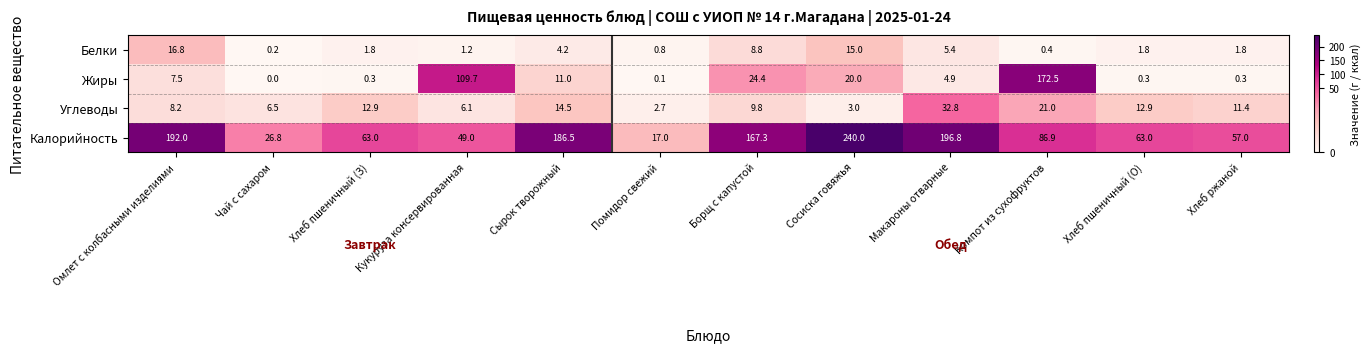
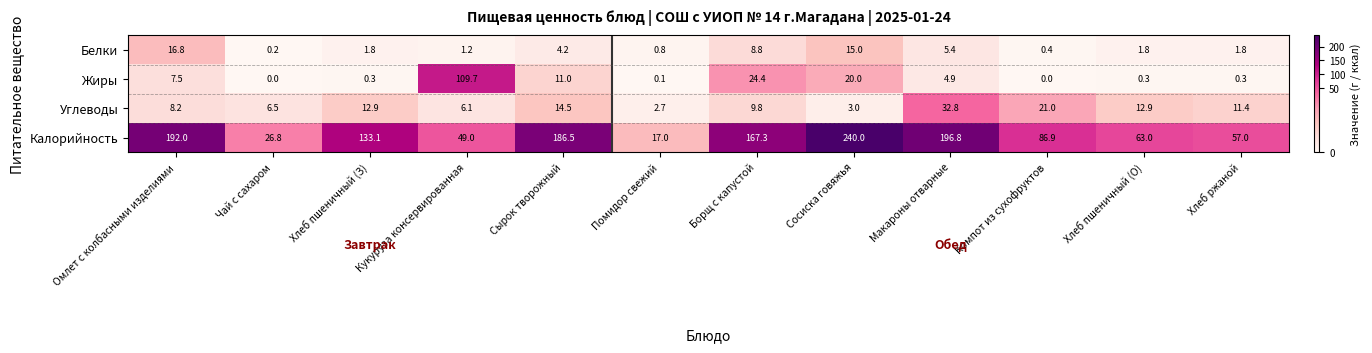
Жиры, Компот из сухофруктов: 172.5 -> 0.0
Калорийность, Хлеб пшеничный (З): 63.0 -> 133.1
